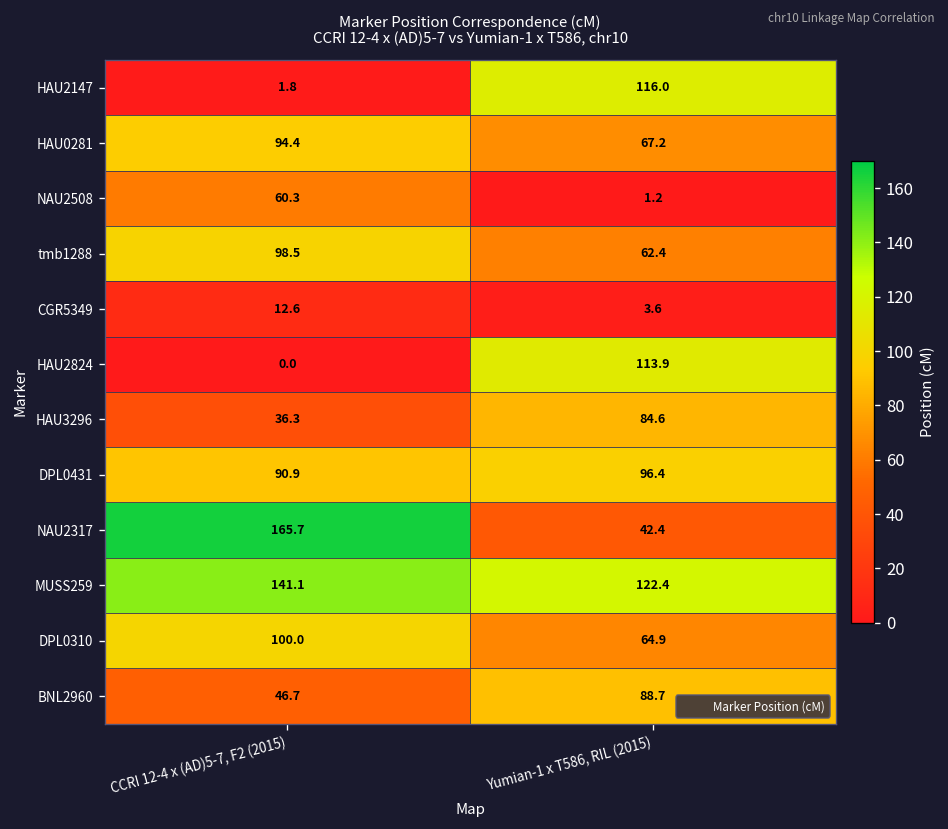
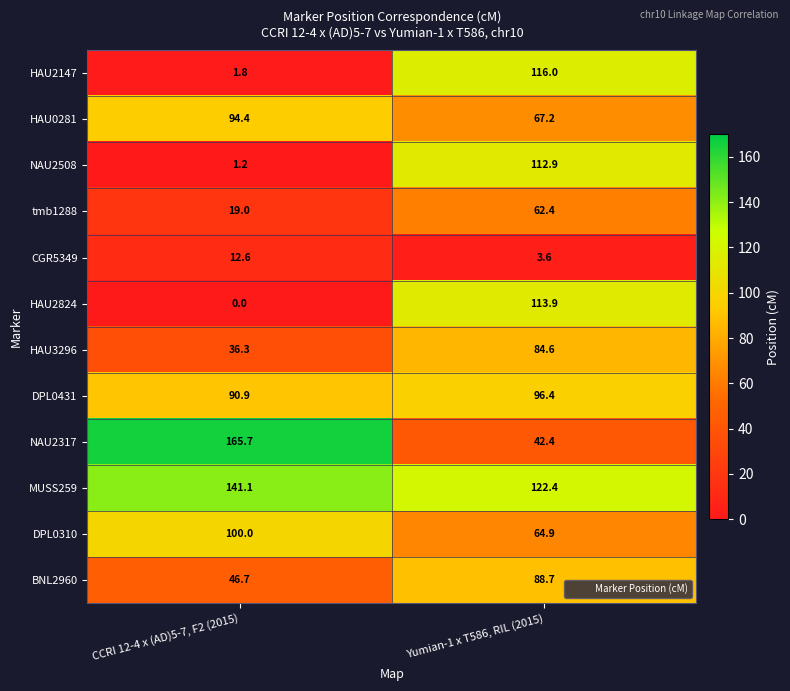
NAU2508, CCRI 12-4 x (AD)5-7, F2 (2015): 60.3 -> 1.2
NAU2508, Yumian-1 x T586, RIL (2015): 1.2 -> 112.9
tmb1288, CCRI 12-4 x (AD)5-7, F2 (2015): 98.5 -> 19.0
